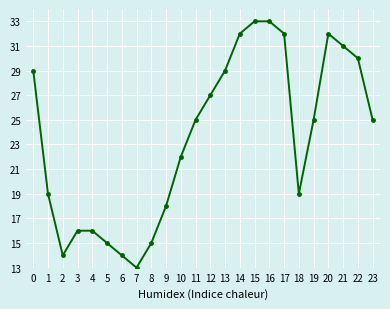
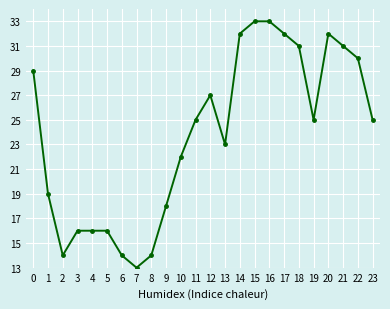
5: 15 -> 16
8: 15 -> 14
13: 29 -> 23
18: 19 -> 31
